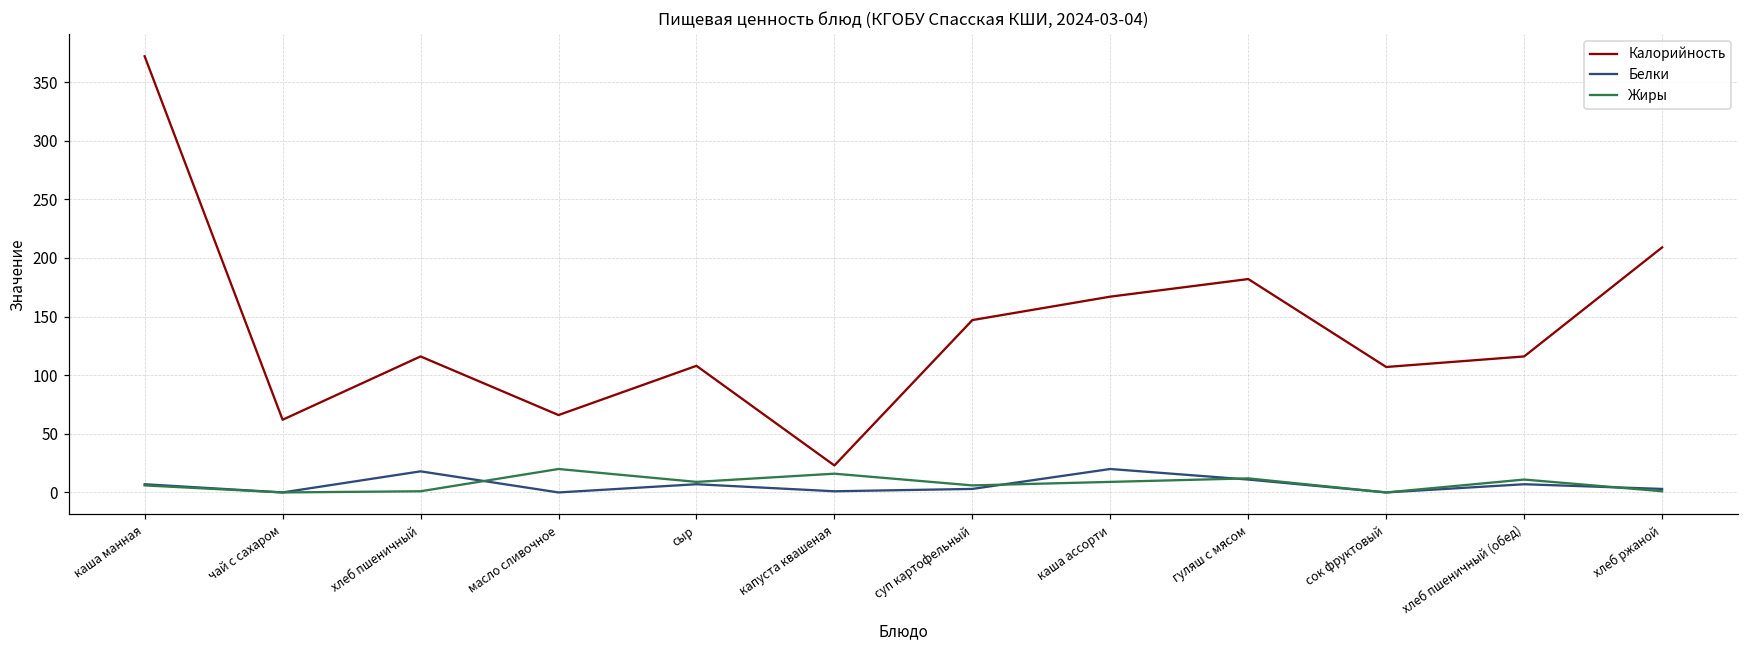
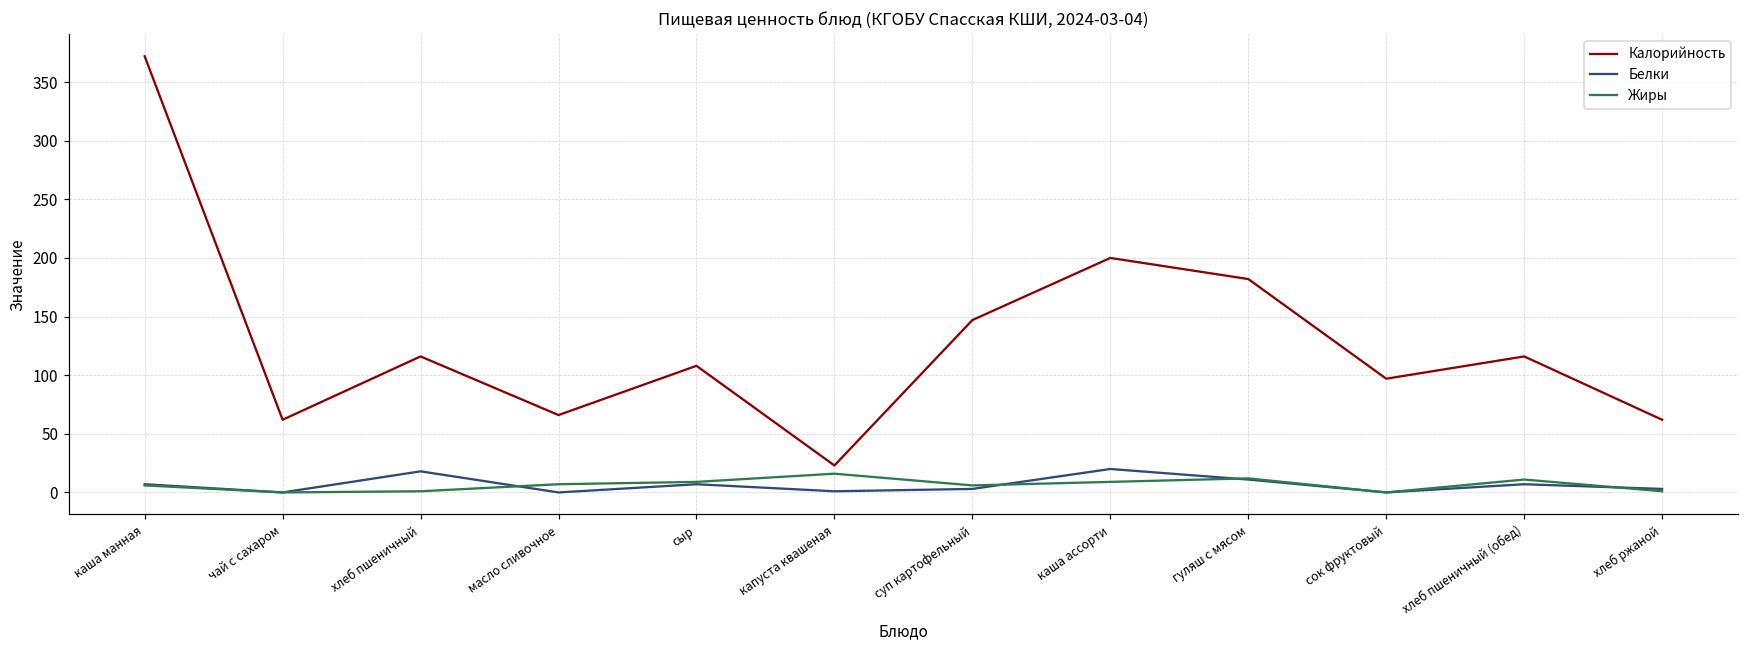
Жиры, масло сливочное: 20 -> 7
Калорийность, каша ассорти: 167 -> 200
Калорийность, сок фруктовый: 107 -> 97
Калорийность, хлеб ржаной: 209 -> 62
